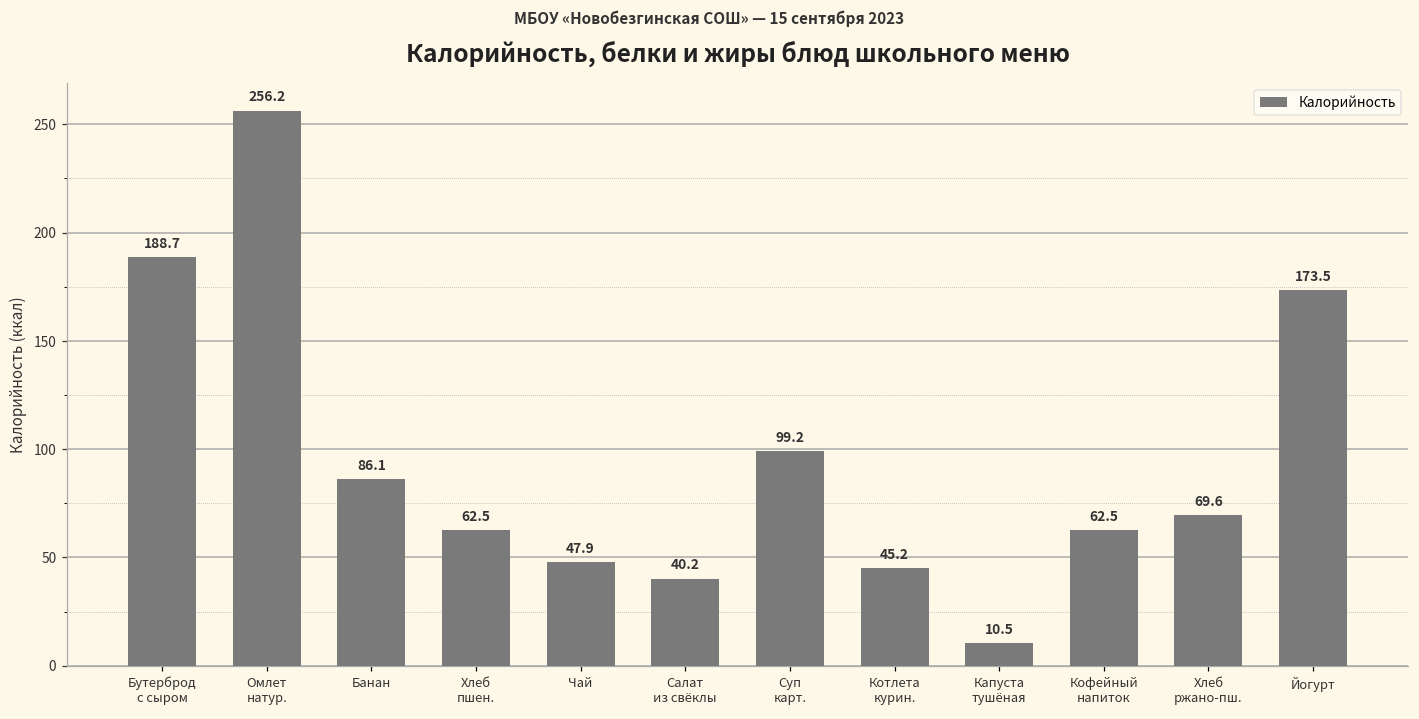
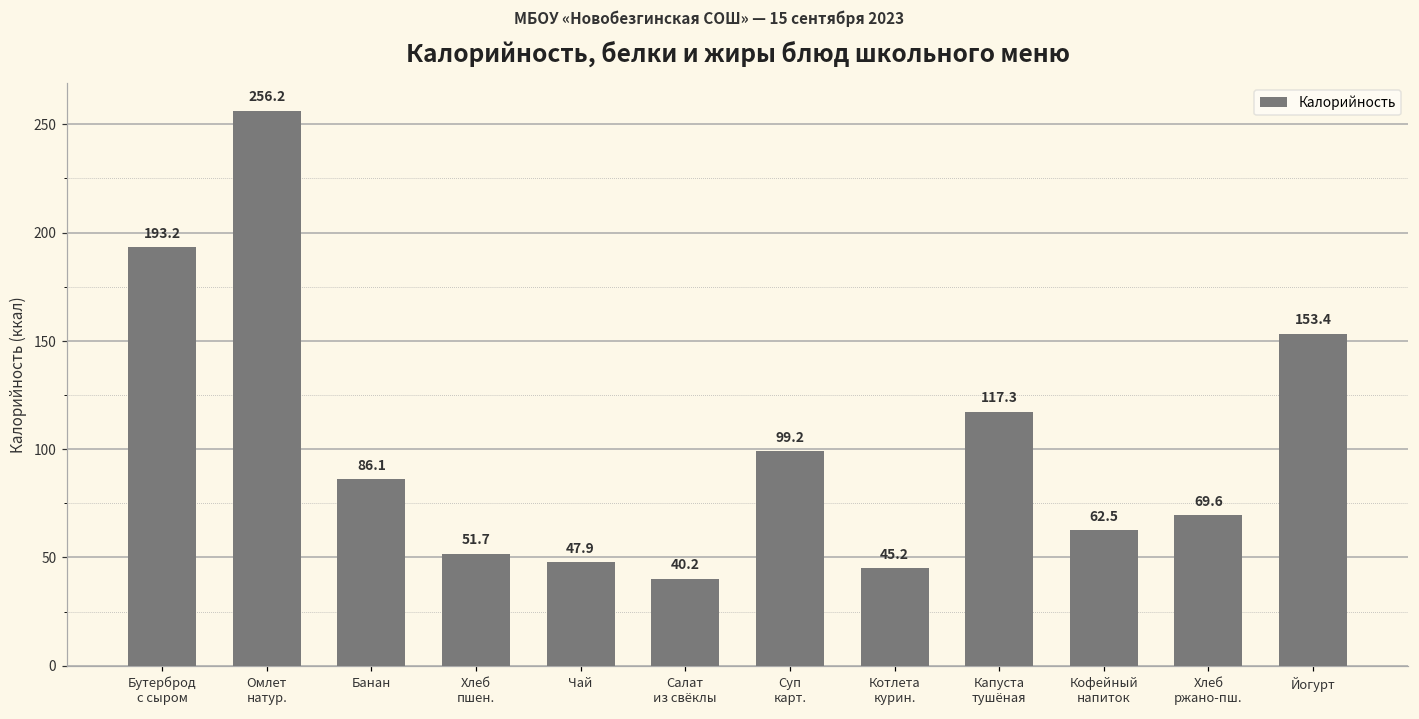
Бутерброд с сыром: 188.7 -> 193.2
Хлеб пшен.: 62.5 -> 51.7
Капуста тушёная: 10.5 -> 117.3
Йогурт: 173.5 -> 153.4
